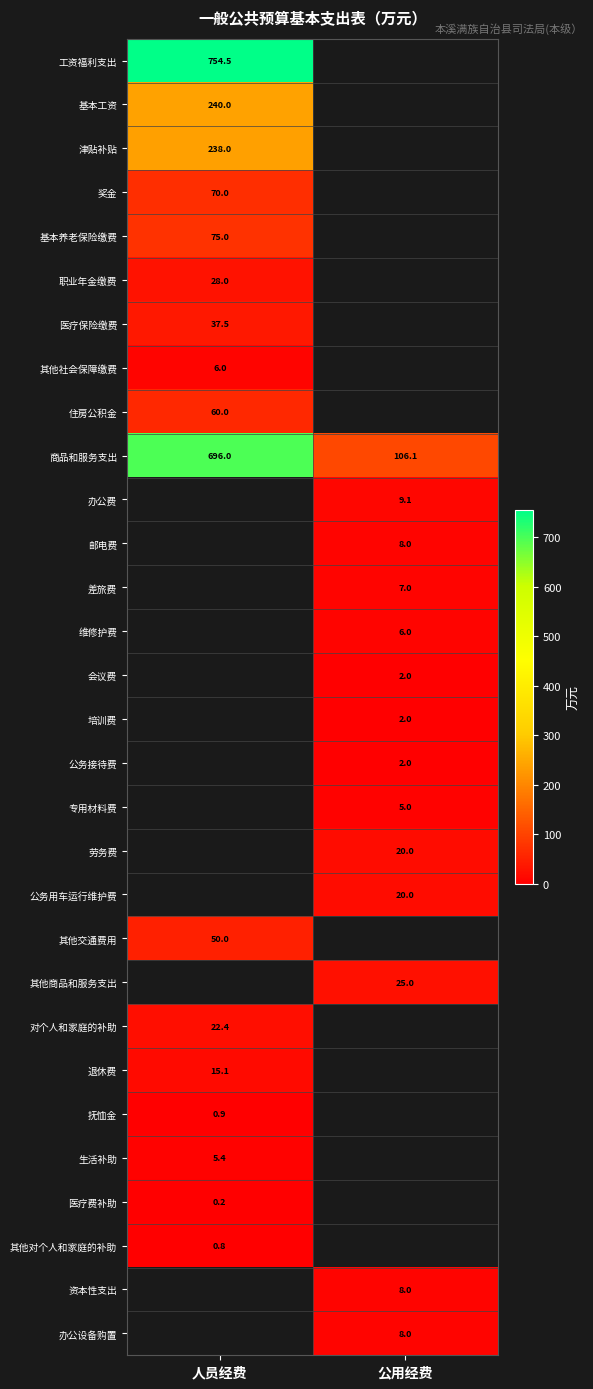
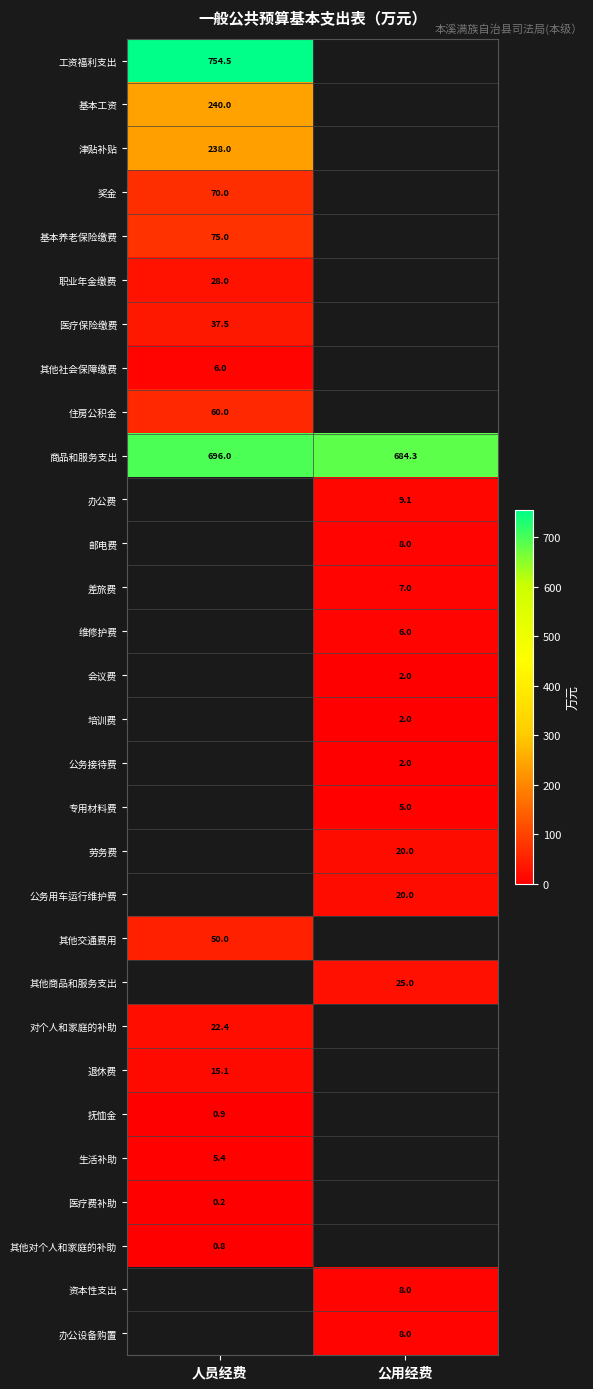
商品和服务支出, 公用经费: 106.1 -> 684.3
